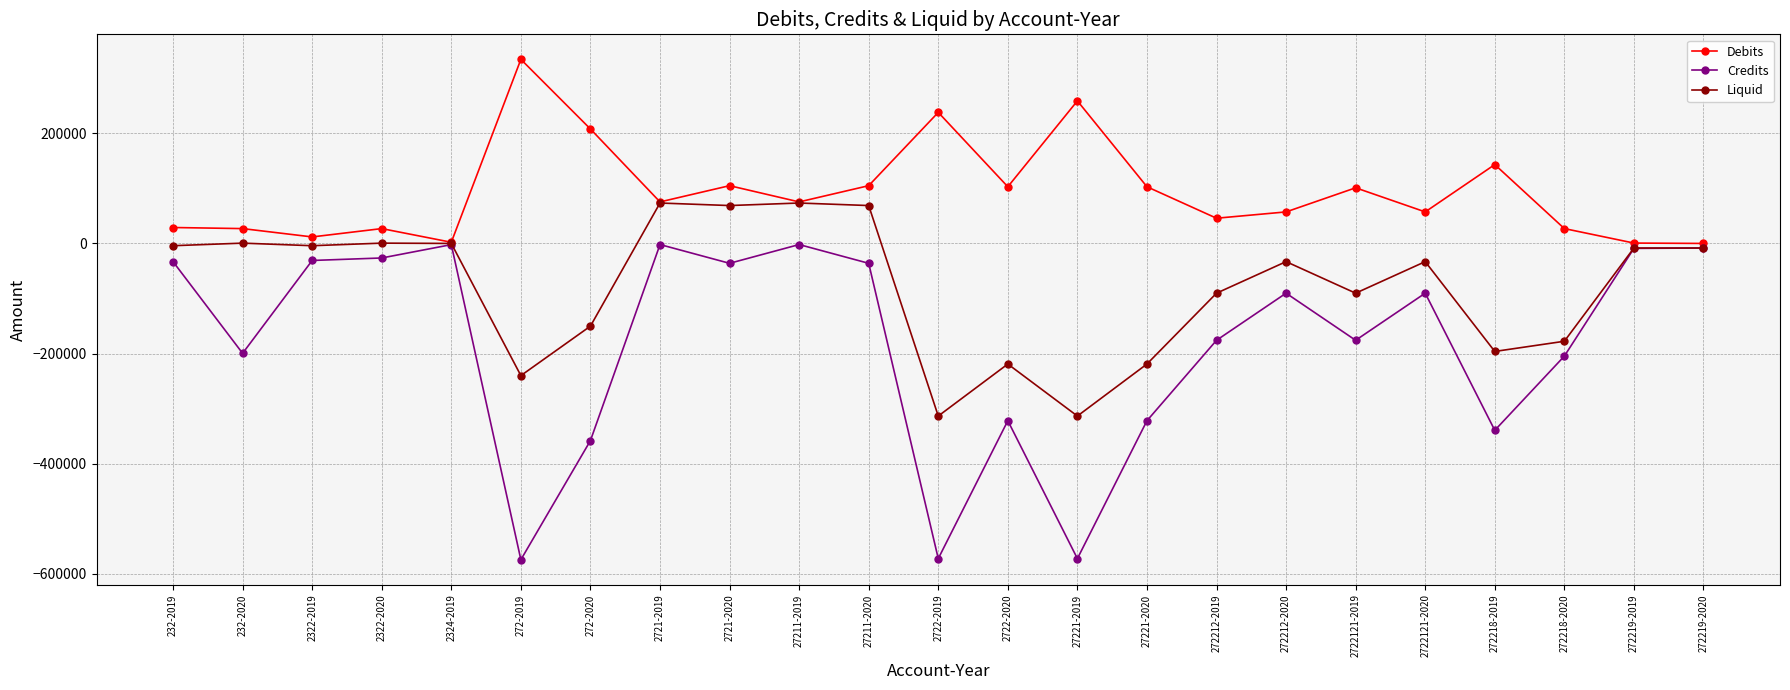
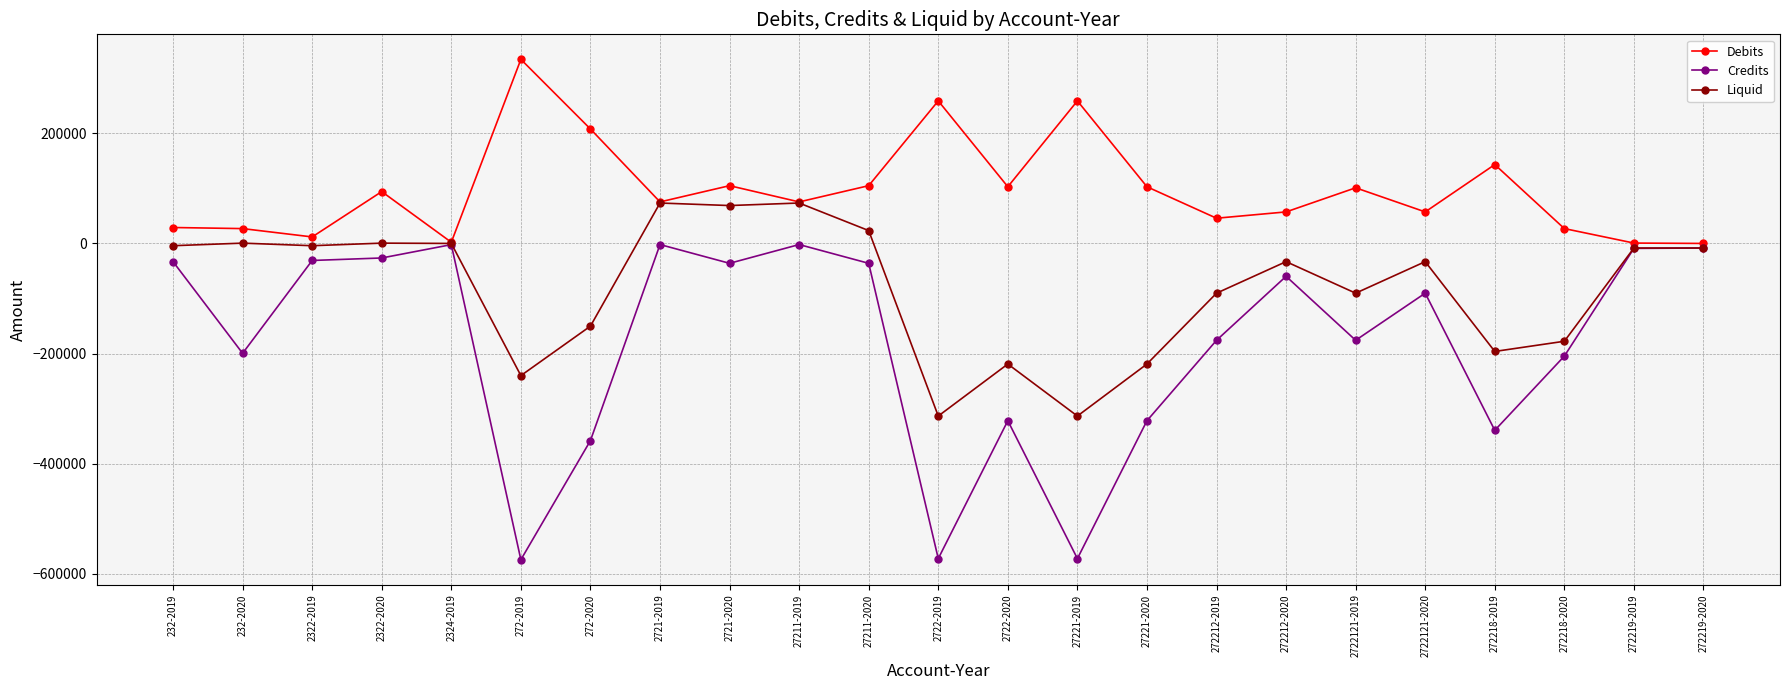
Debits, 2322-2020: 30000 -> 90000
Liquid, 27211-2020: 70000 -> 20000
Debits, 2722-2019: 240000 -> 260000
Credits, 272212-2020: -90000 -> -60000
